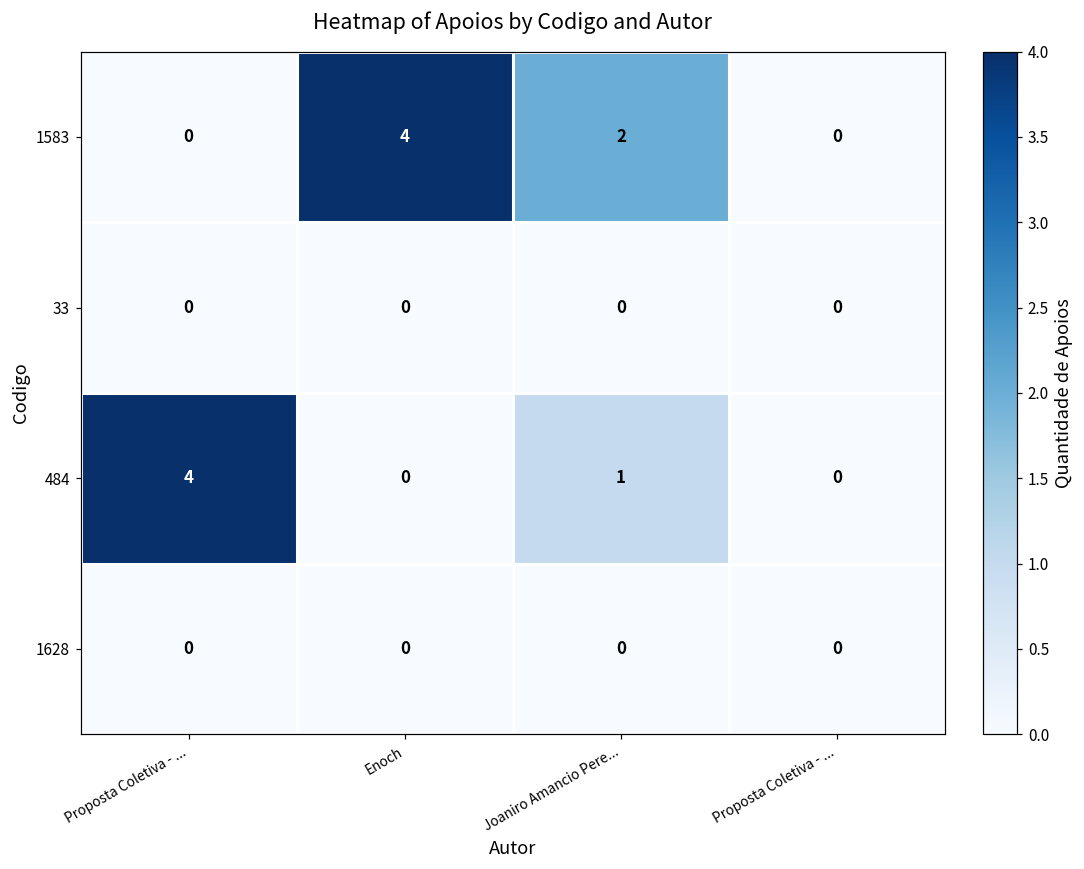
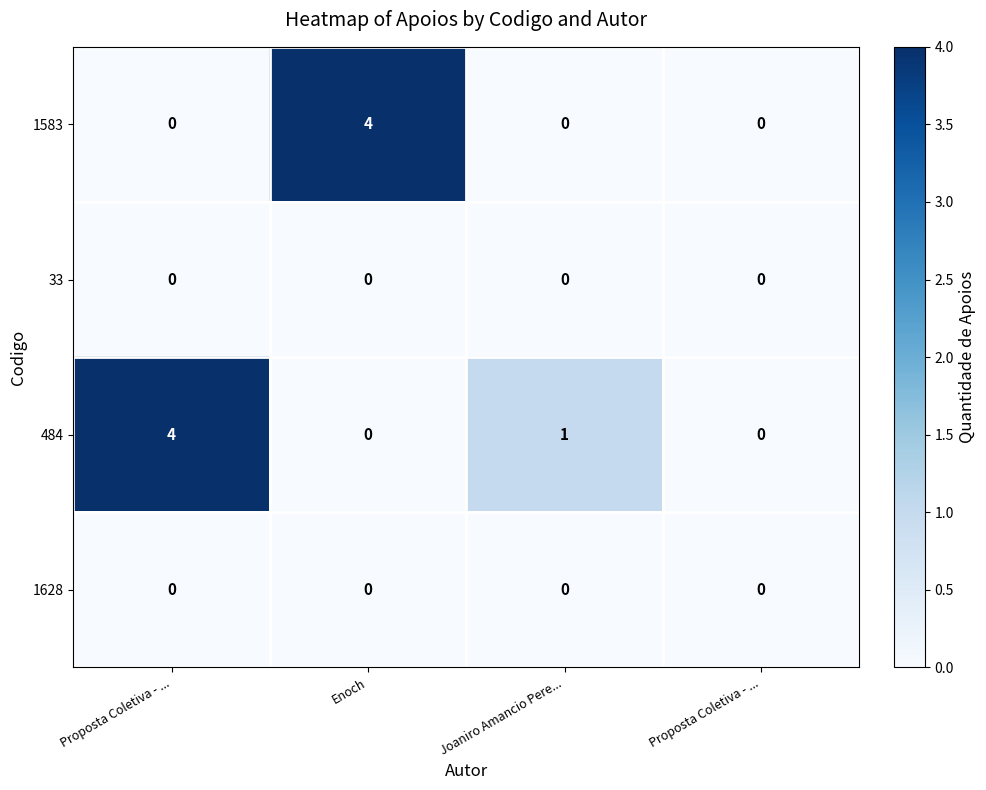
1583, Joaniro Amancio Pere...: 2 -> 0
